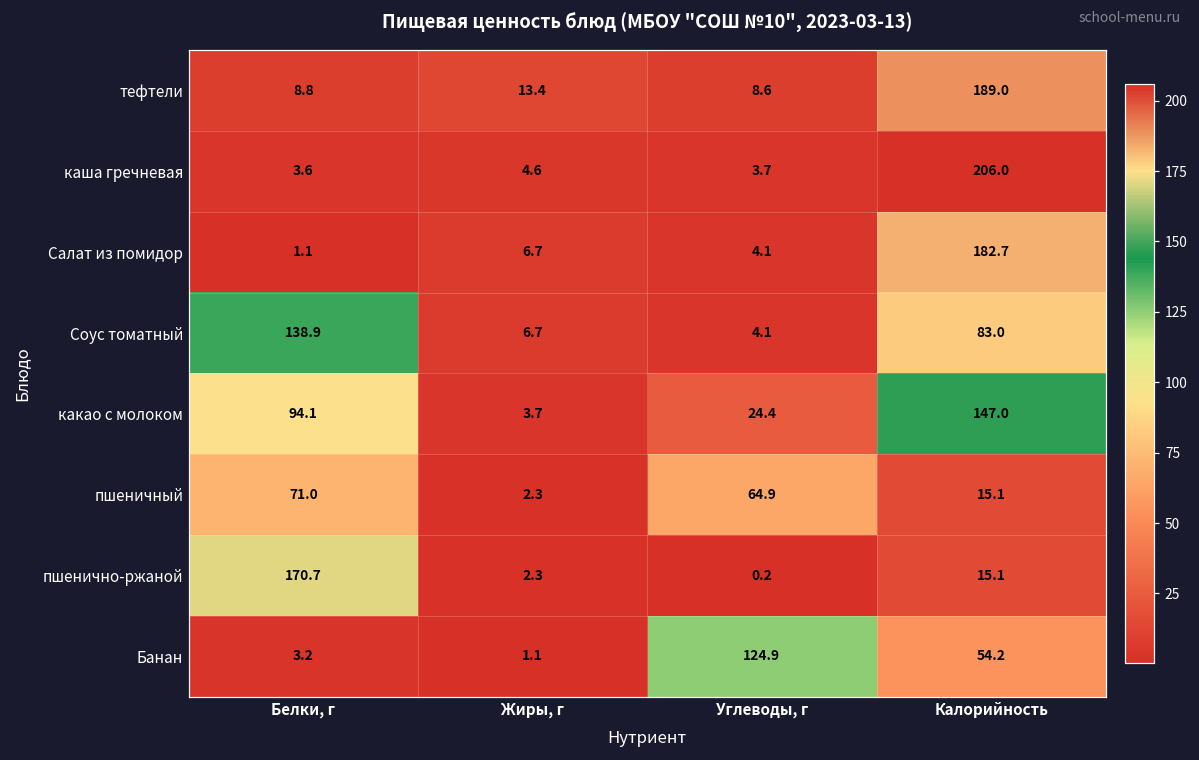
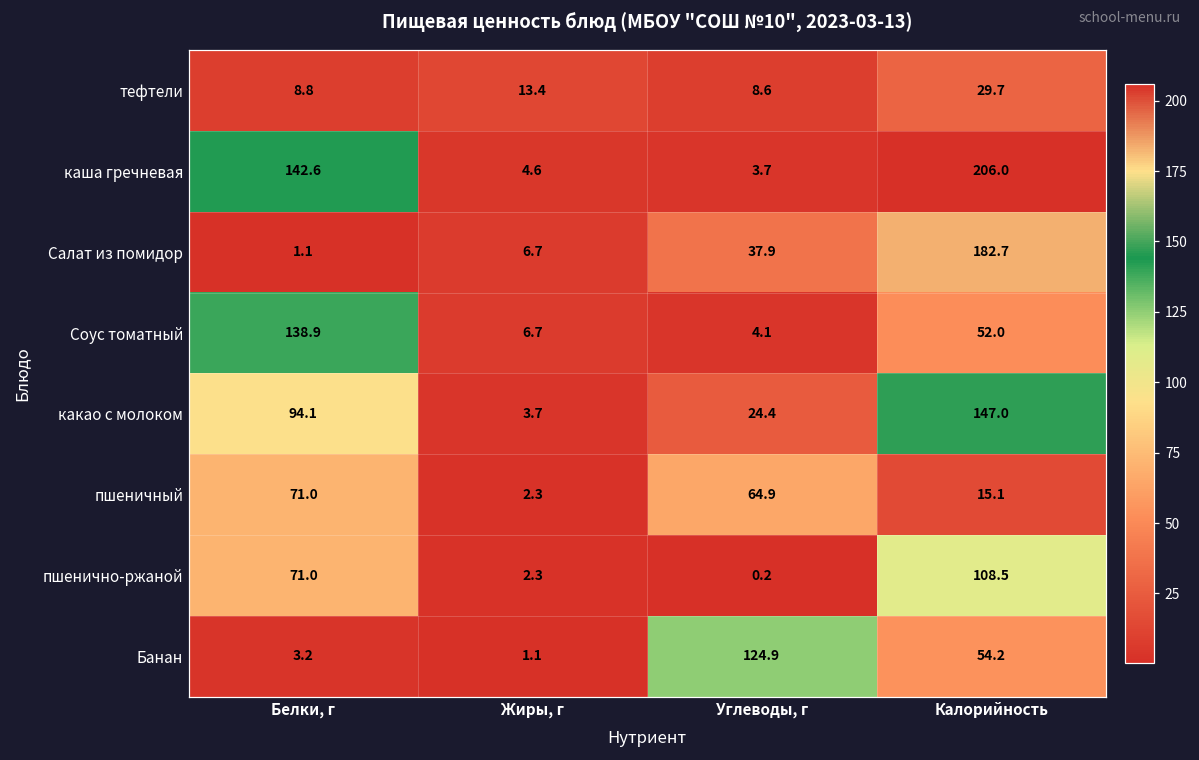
тефтели, Калорийность: 189.0 -> 29.7
каша гречневая, Белки, г: 3.6 -> 142.6
Салат из помидор, Углеводы, г: 4.1 -> 37.9
Соус томатный, Калорийность: 83.0 -> 52.0
пшенично-ржаной, Белки, г: 170.7 -> 71.0
пшенично-ржаной, Калорийность: 15.1 -> 108.5
